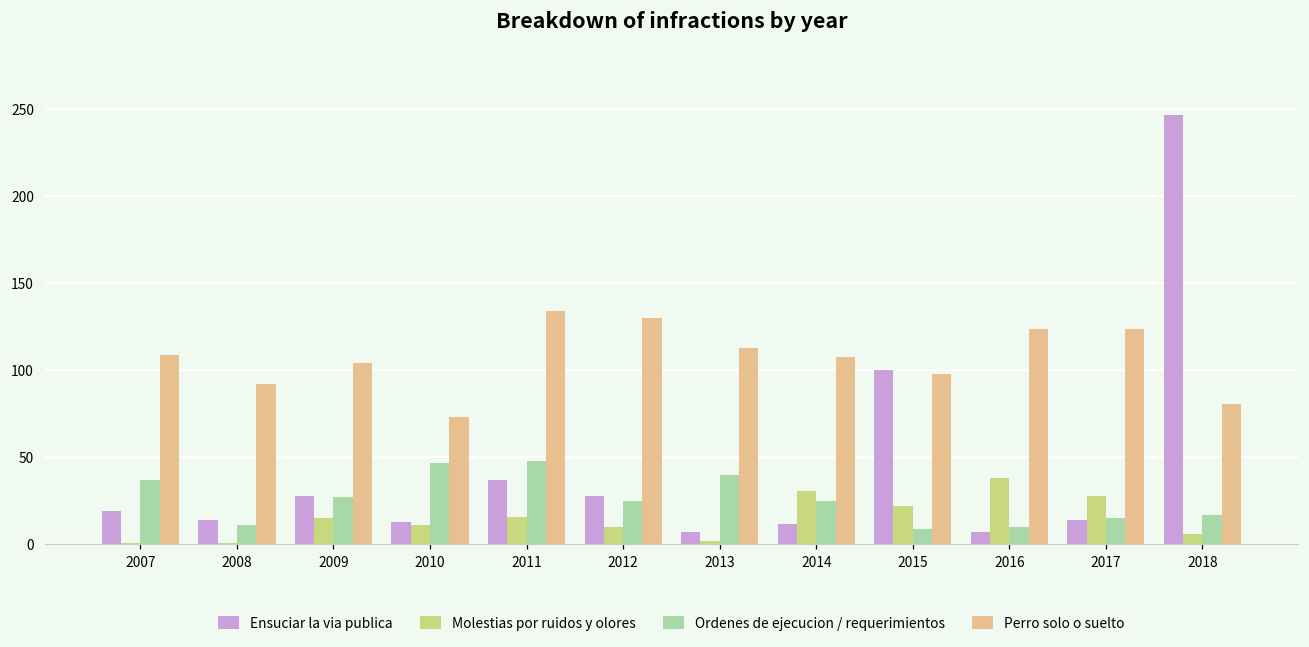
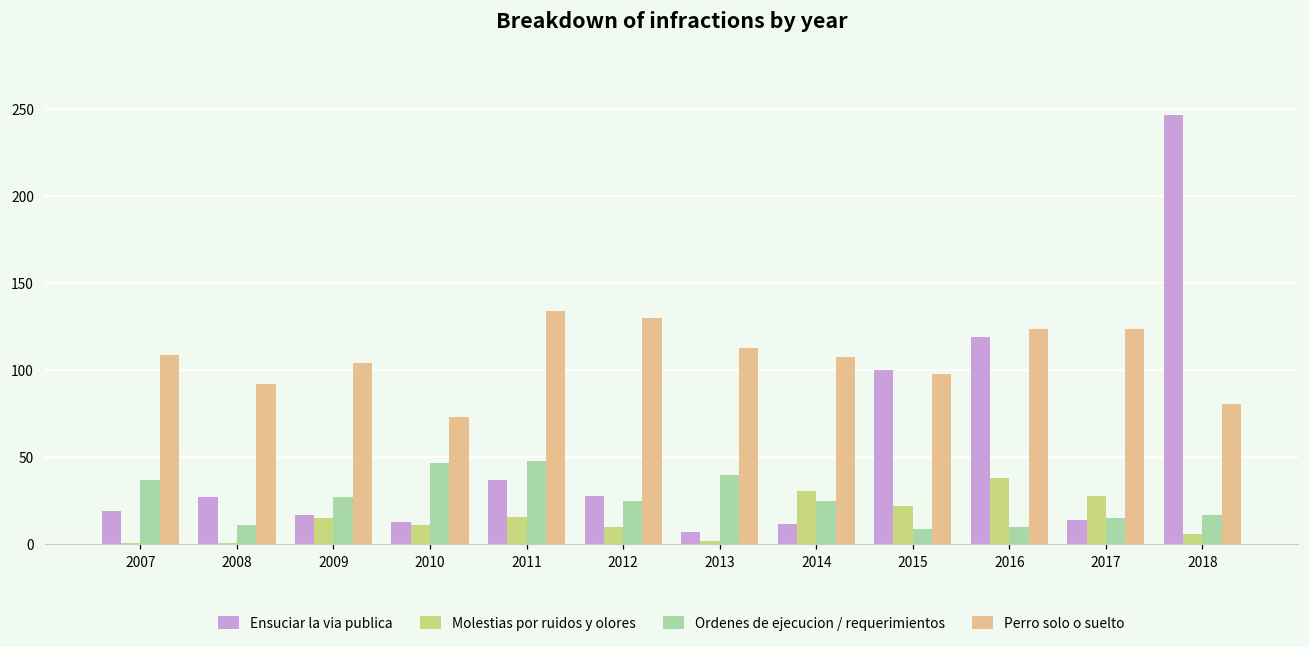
Ensuciar la via publica, 2008: 14 -> 27
Ensuciar la via publica, 2009: 28 -> 17
Ensuciar la via publica, 2016: 7 -> 119
